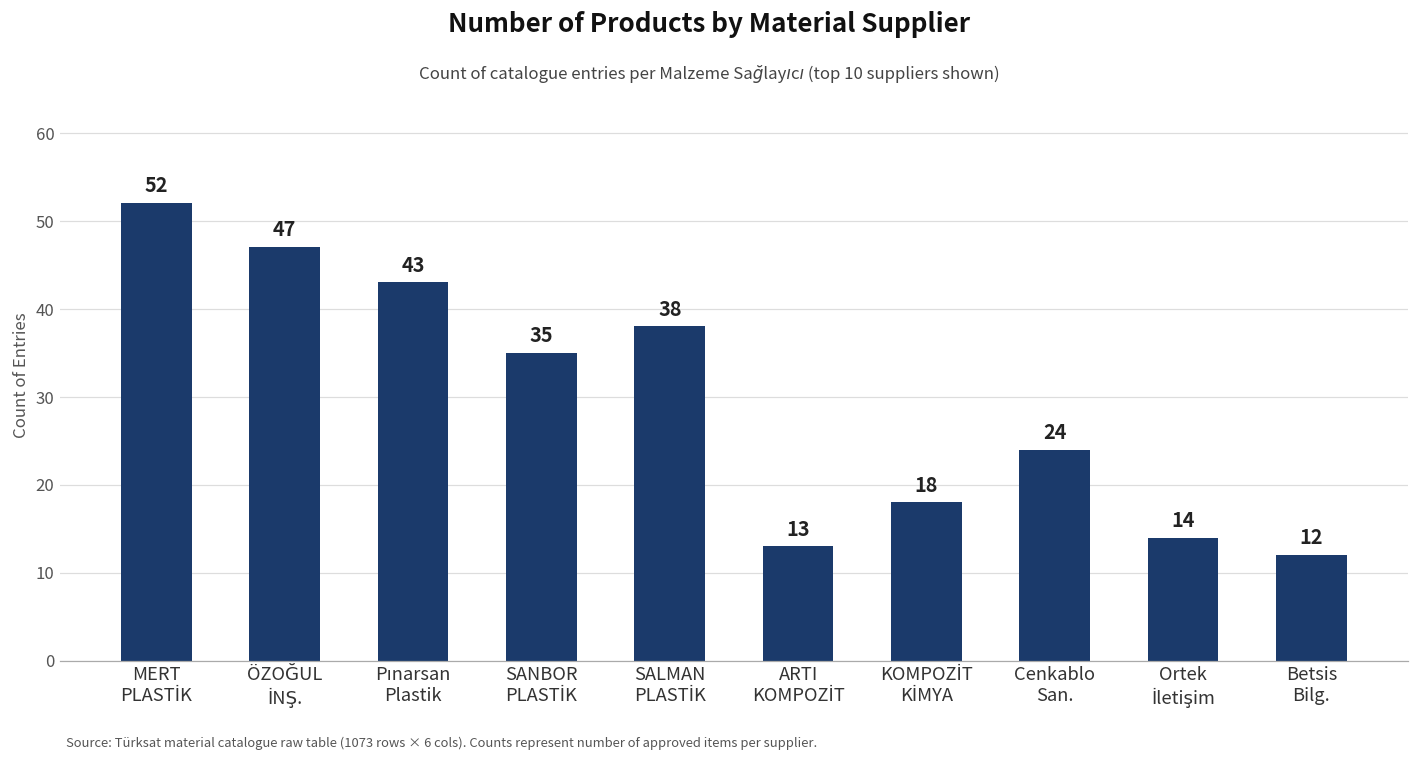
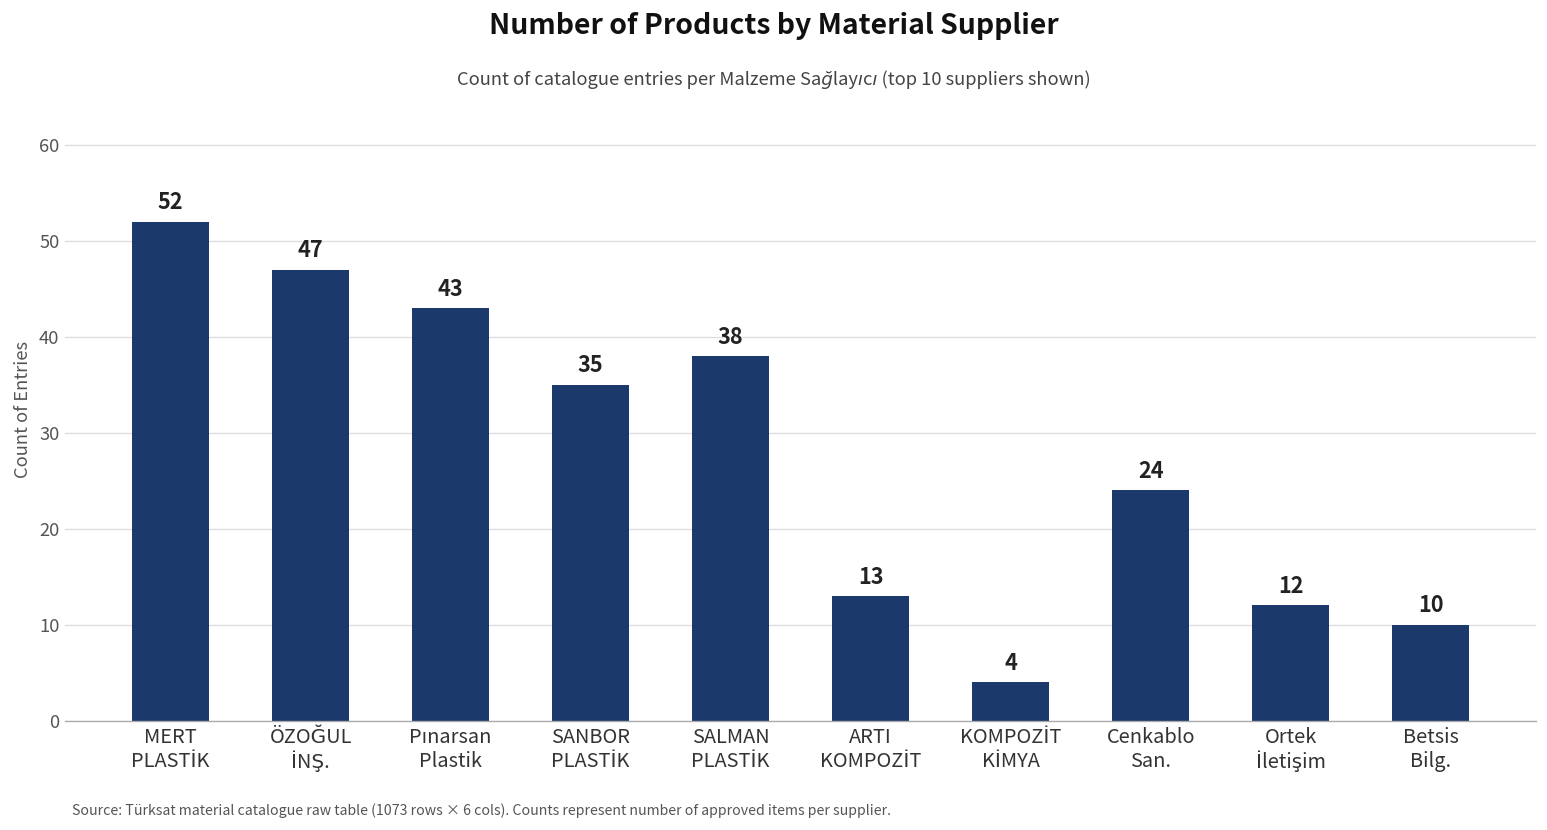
KOMPOZİT KİMYA: 18 -> 4
Ortek İletişim: 14 -> 12
Betsis Bilg.: 12 -> 10
